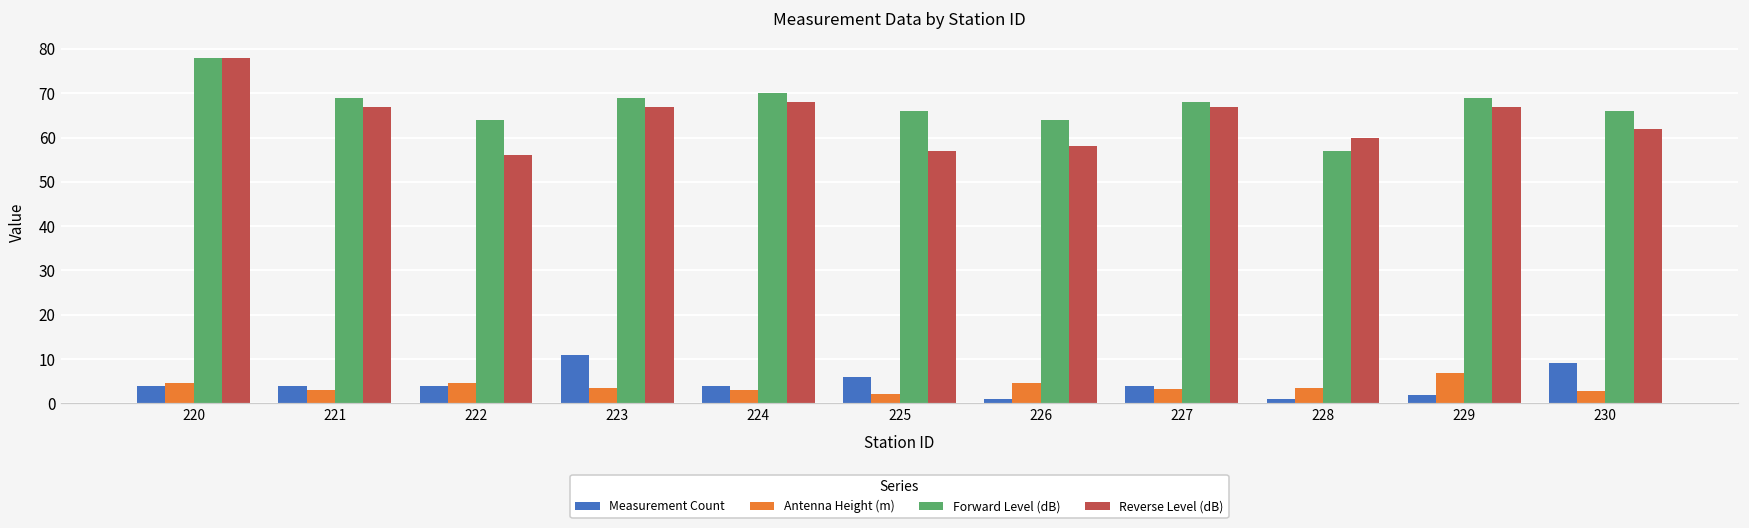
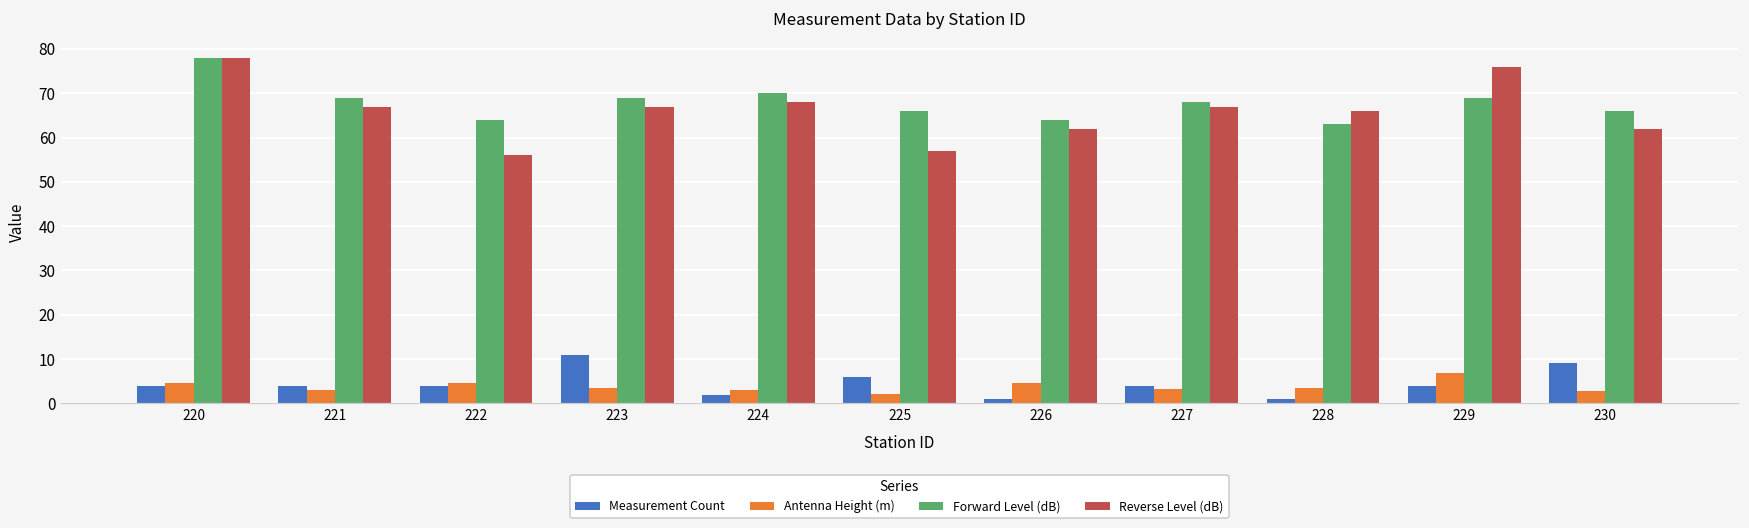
Measurement Count, 224: 4 -> 2
Reverse Level (dB), 226: 58 -> 62
Forward Level (dB), 228: 57 -> 63
Reverse Level (dB), 228: 60 -> 66
Measurement Count, 229: 2 -> 4
Reverse Level (dB), 229: 67 -> 76
